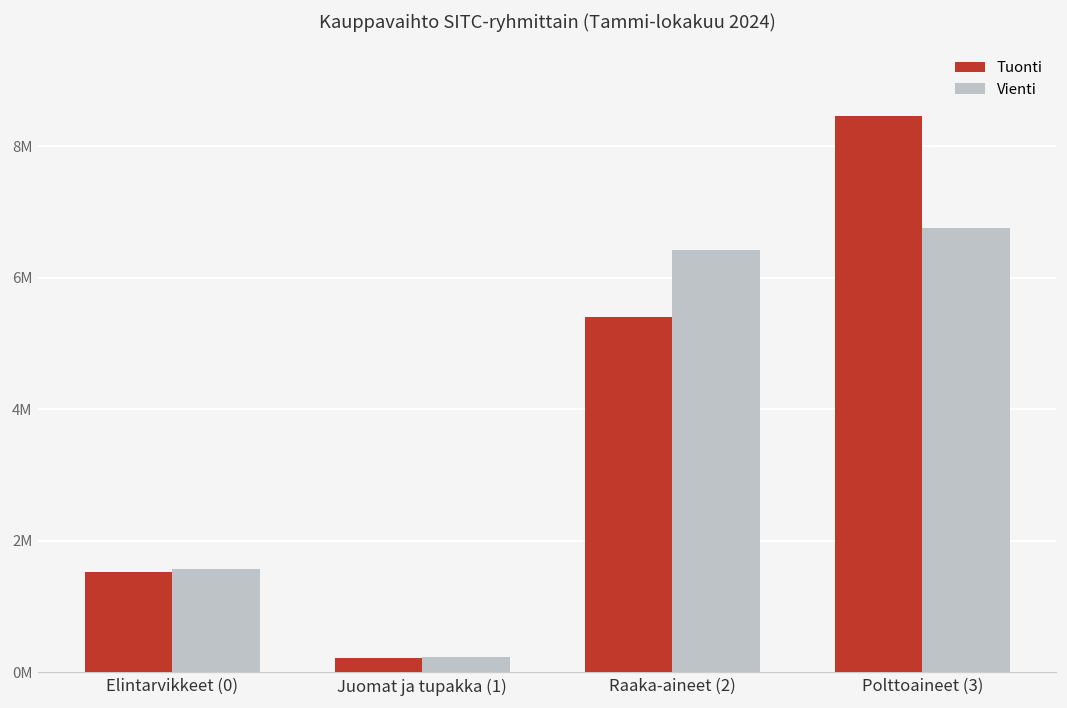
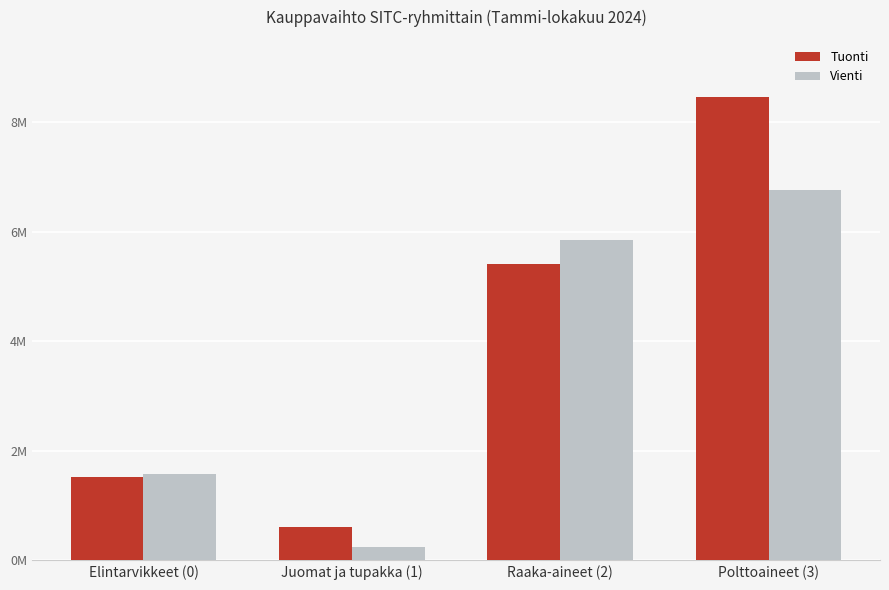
Tuonti, Juomat ja tupakka (1): 200000 -> 600000
Vienti, Raaka-aineet (2): 6400000 -> 5800000
